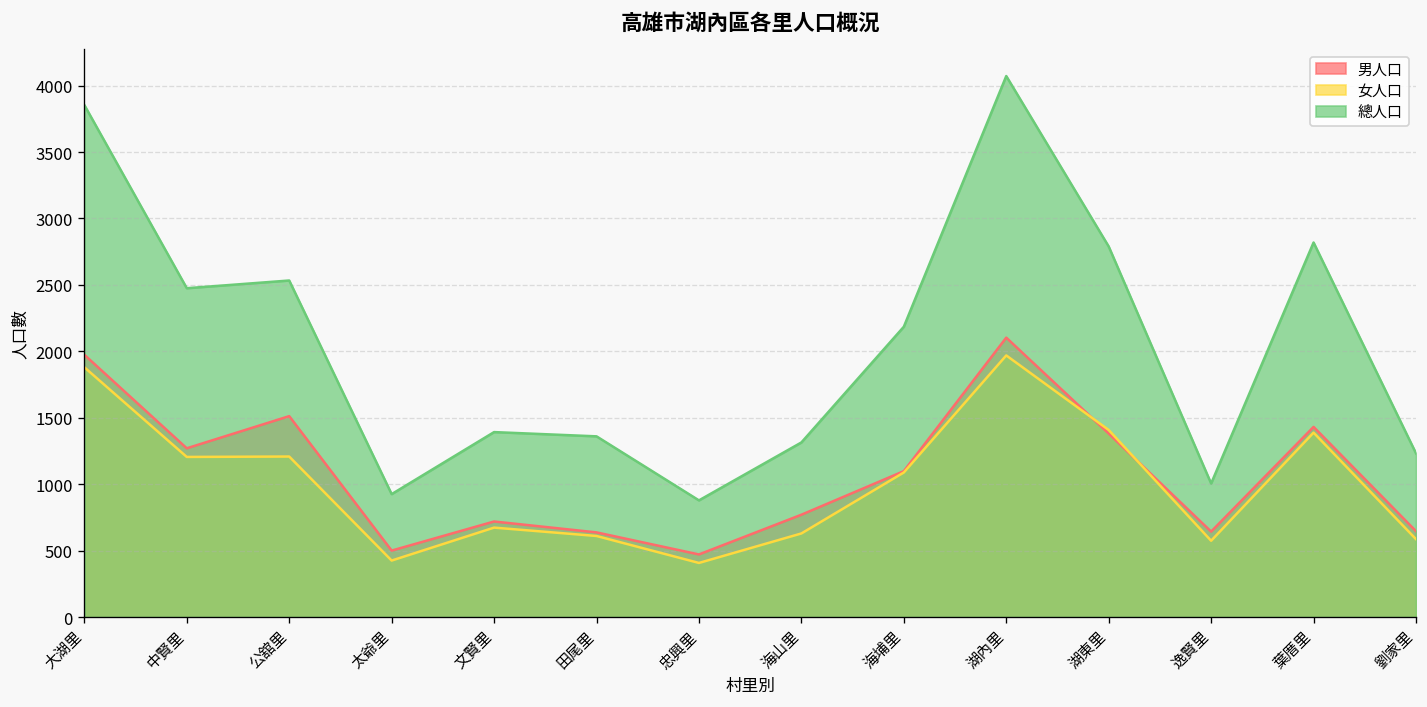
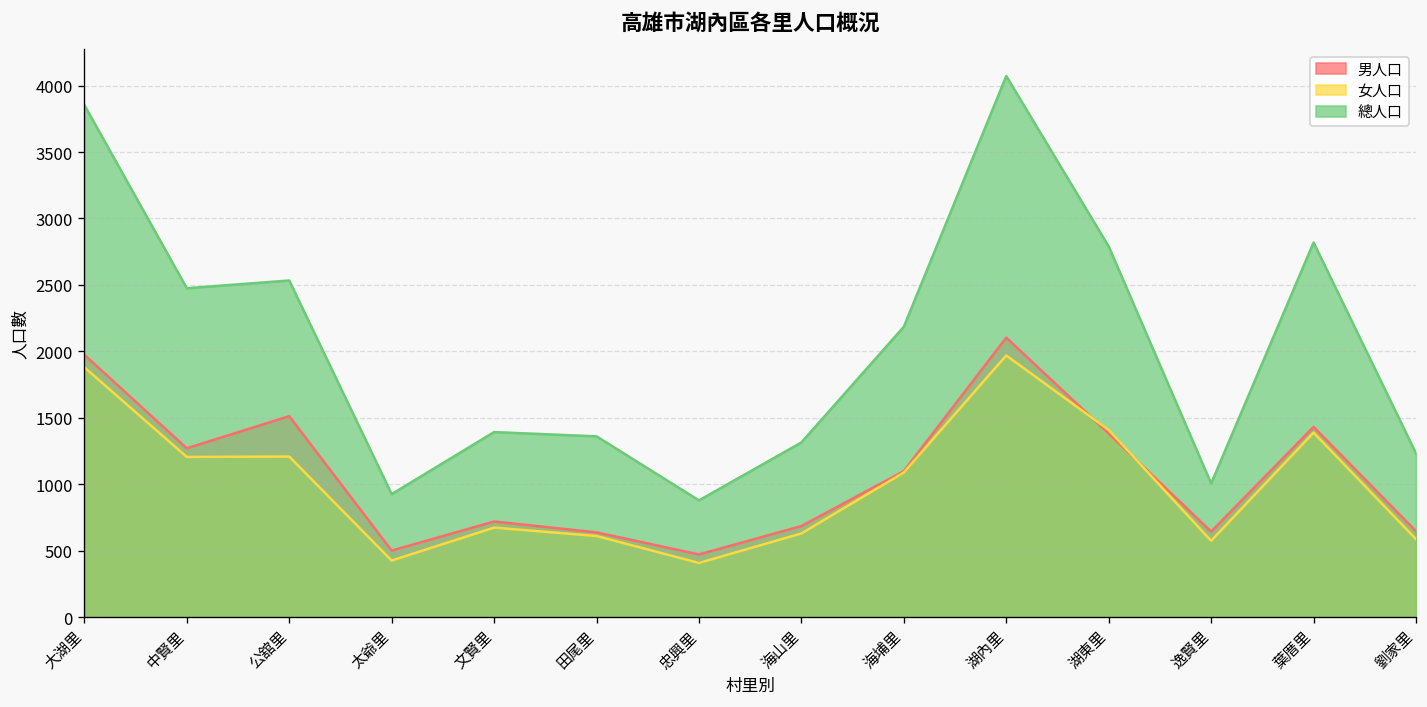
男人口, 海山里: 770 -> 690
